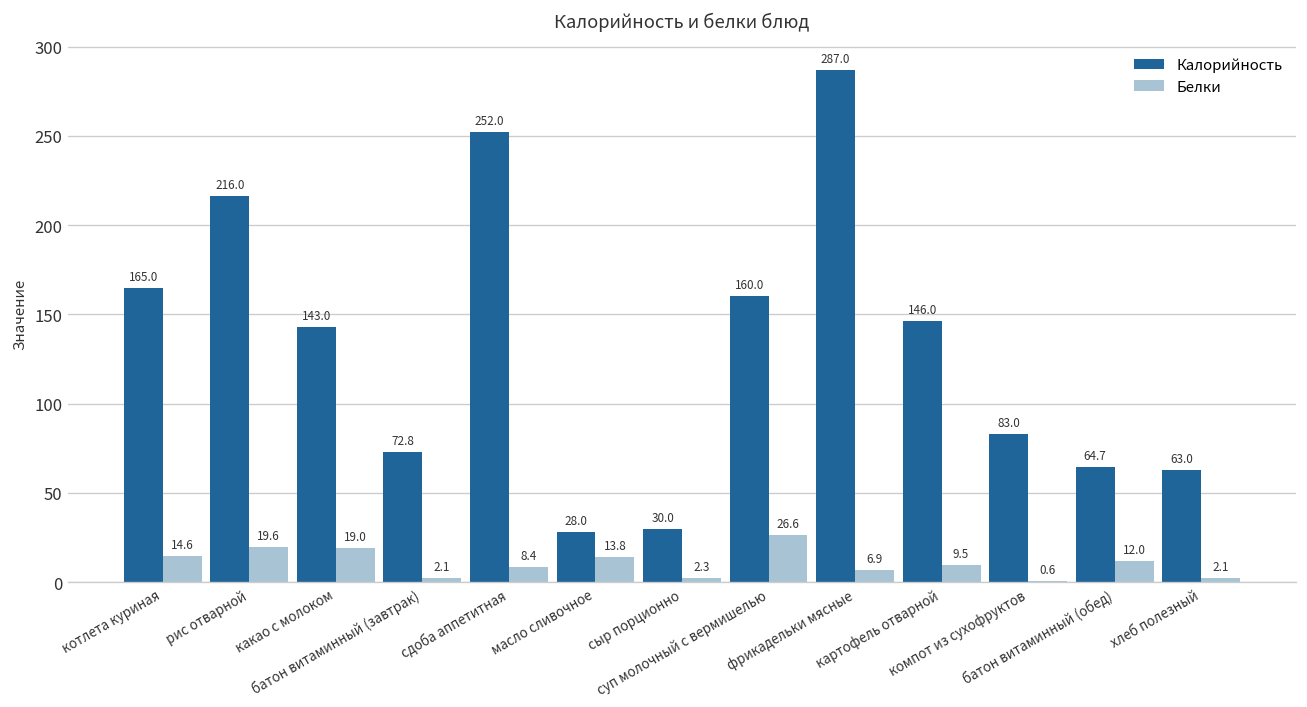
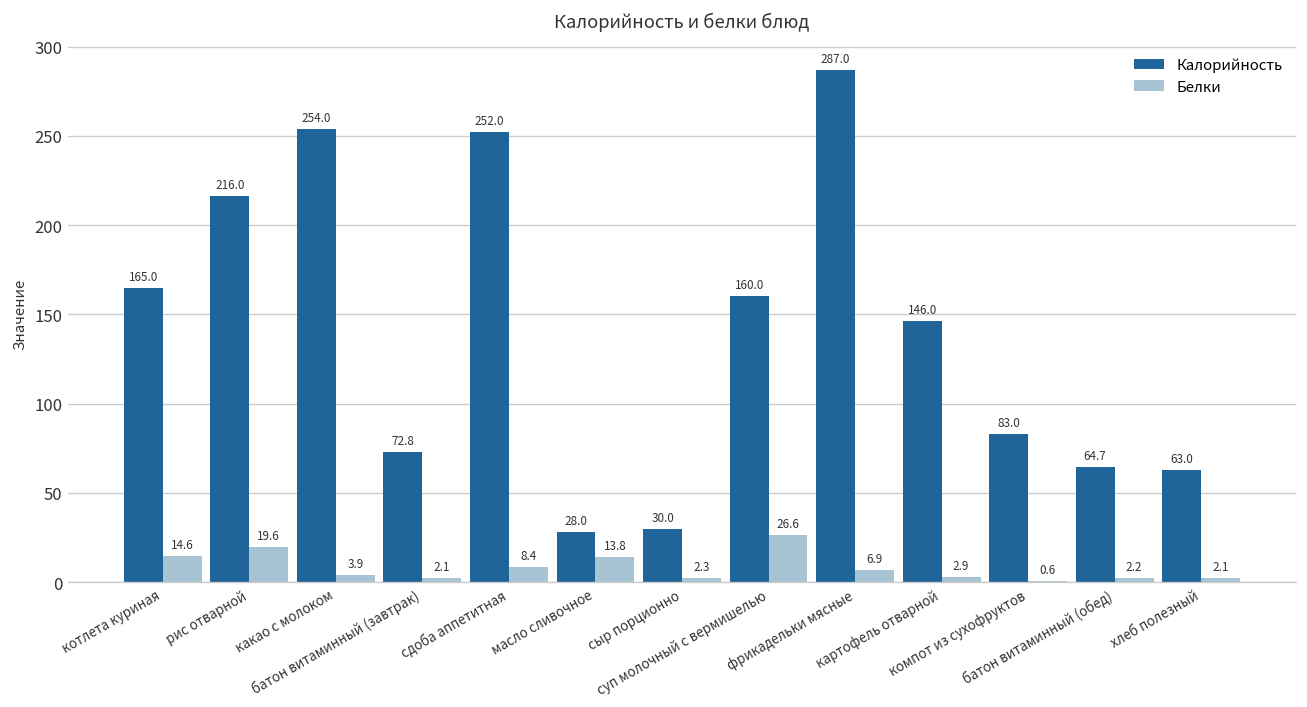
Калорийность, какао с молоком: 143.0 -> 254.0
Белки, какао с молоком: 19.0 -> 3.9
Белки, картофель отварной: 9.5 -> 2.9
Белки, батон витаминный (обед): 12.0 -> 2.2
